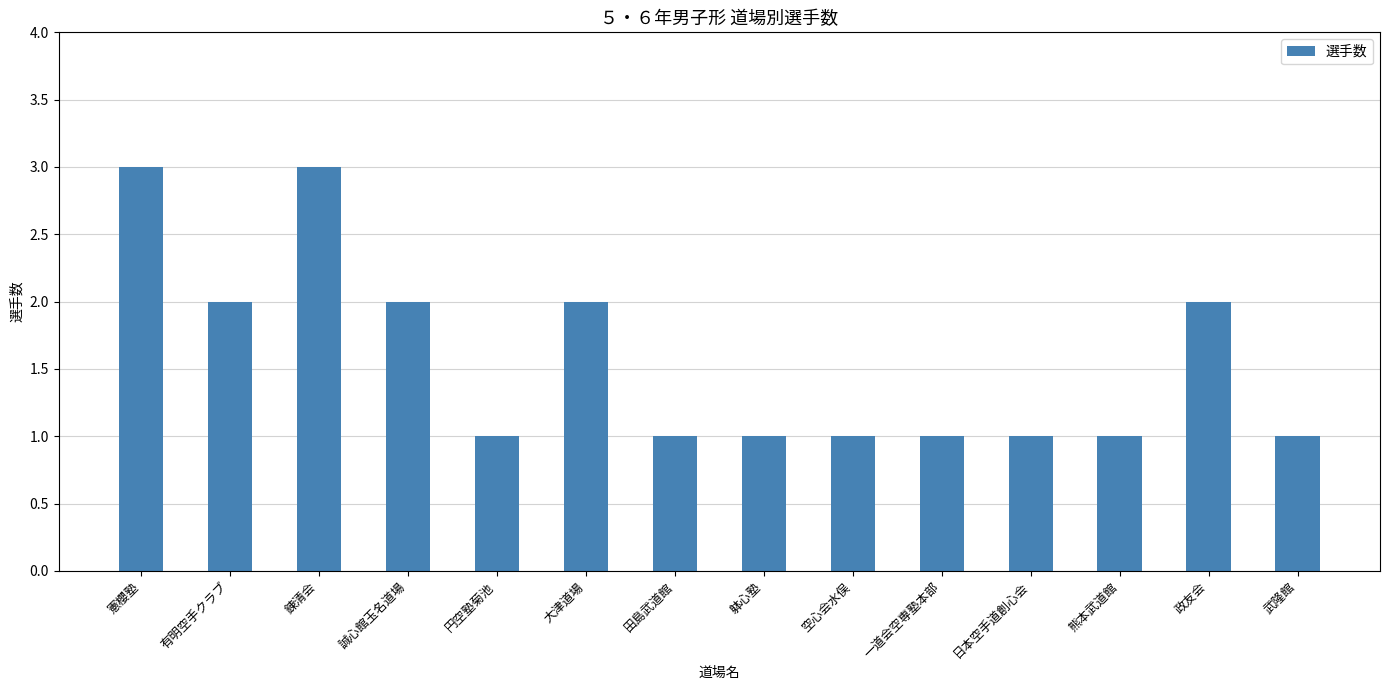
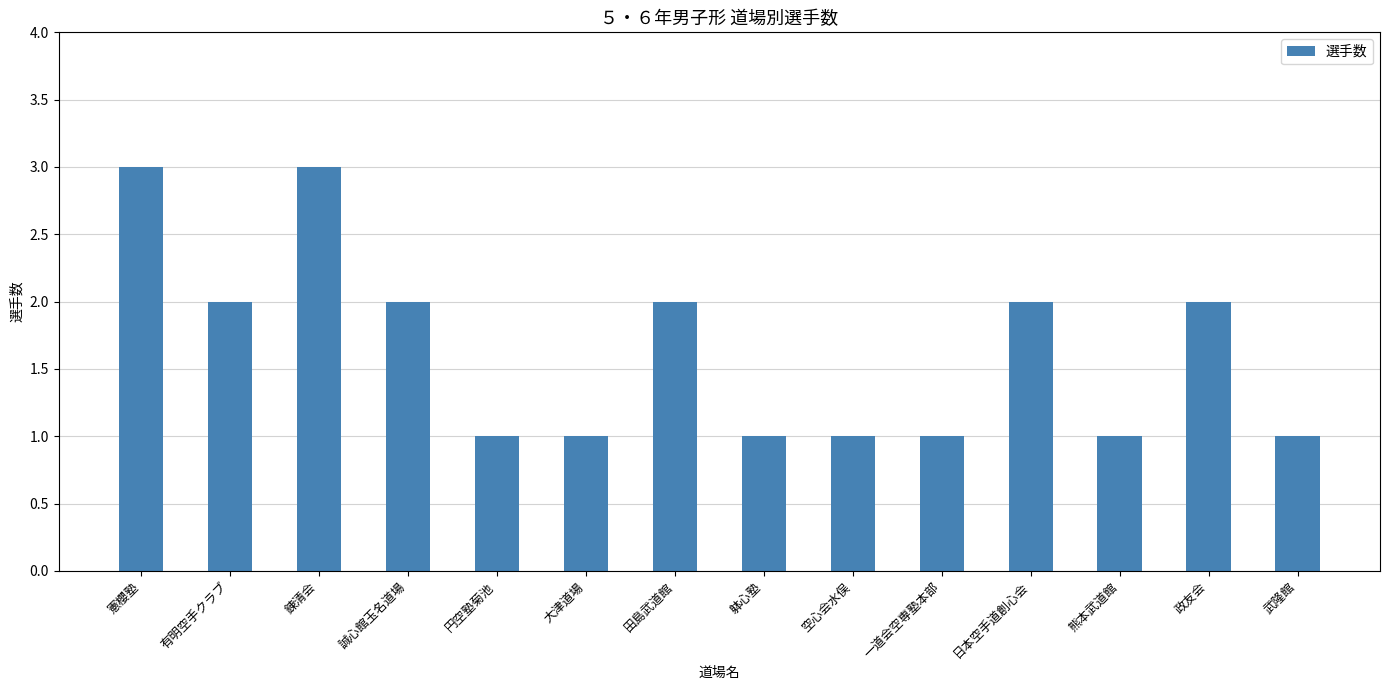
大津道場: 2 -> 1
田島武道館: 1 -> 2
日本空手道創心会: 1 -> 2
